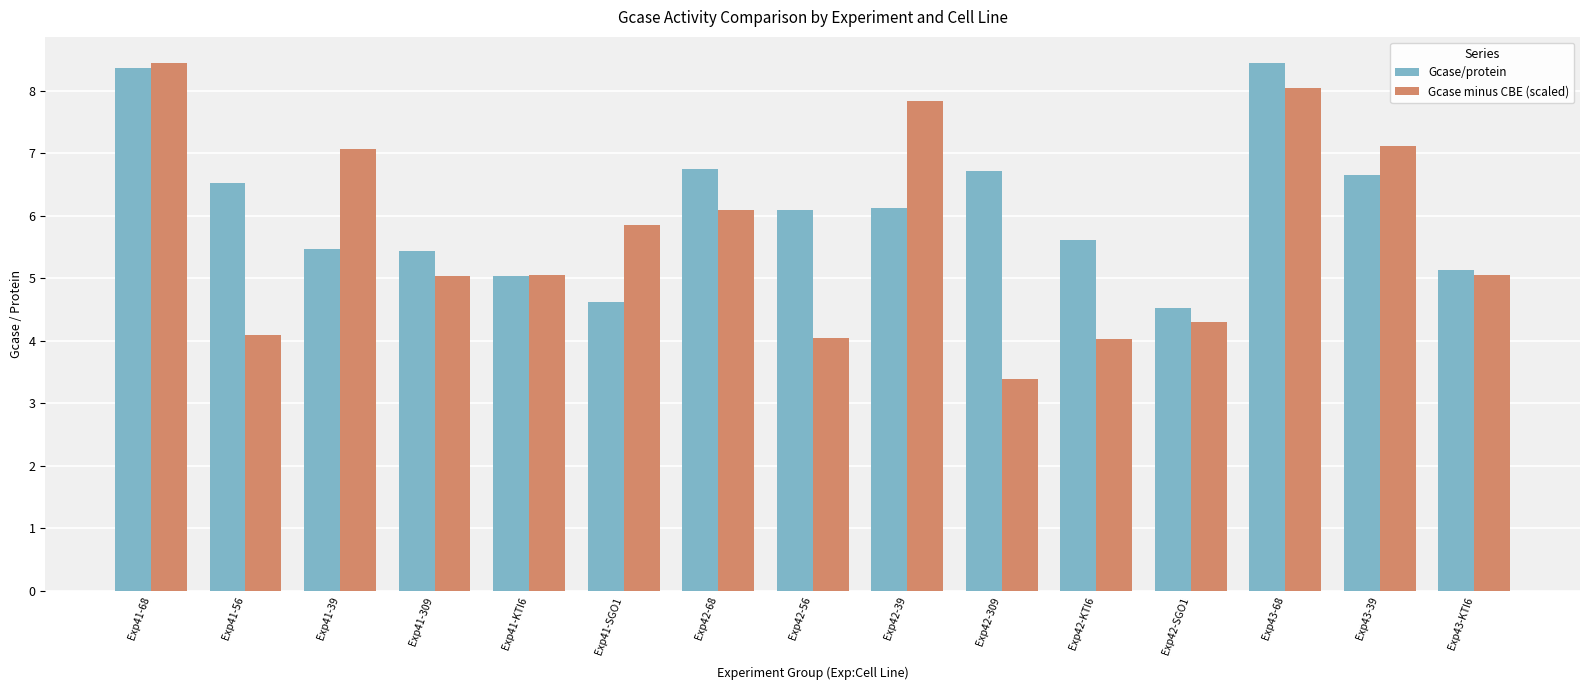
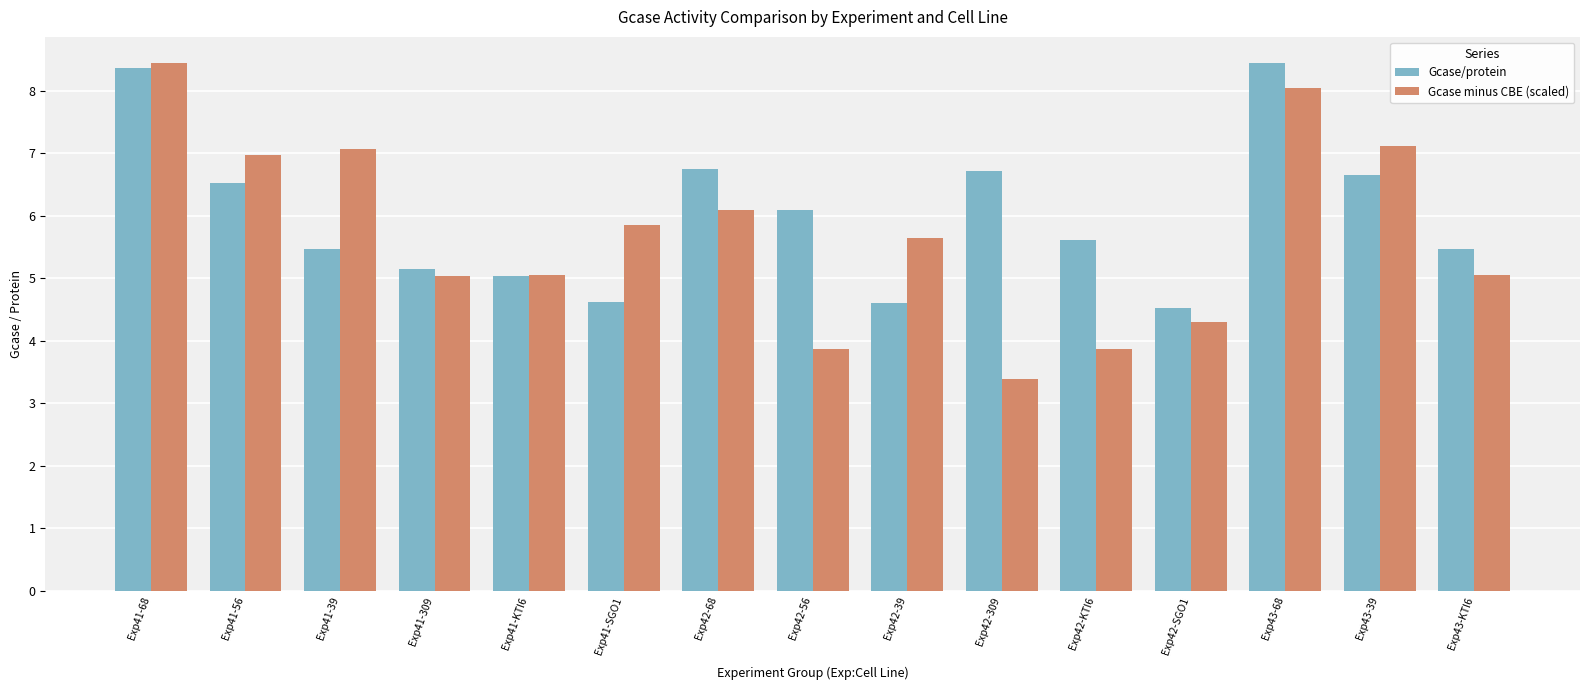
Gcase minus CBE (scaled), Exp41-56: 4.1 -> 7.0
Gcase/protein, Exp41-309: 5.4 -> 5.1
Gcase minus CBE (scaled), Exp42-56: 4.0 -> 3.9
Gcase/protein, Exp42-39: 6.1 -> 4.6
Gcase minus CBE (scaled), Exp42-39: 7.8 -> 5.6
Gcase minus CBE (scaled), Exp42-KTI6: 4.0 -> 3.9
Gcase/protein, Exp43-KTI6: 5.1 -> 5.5
